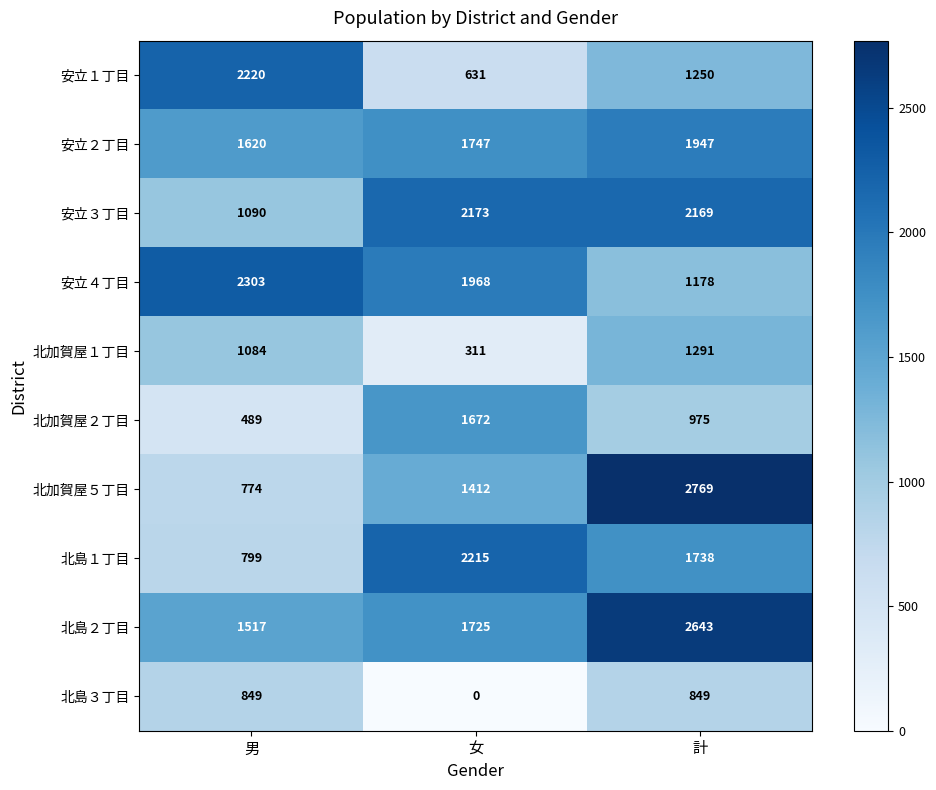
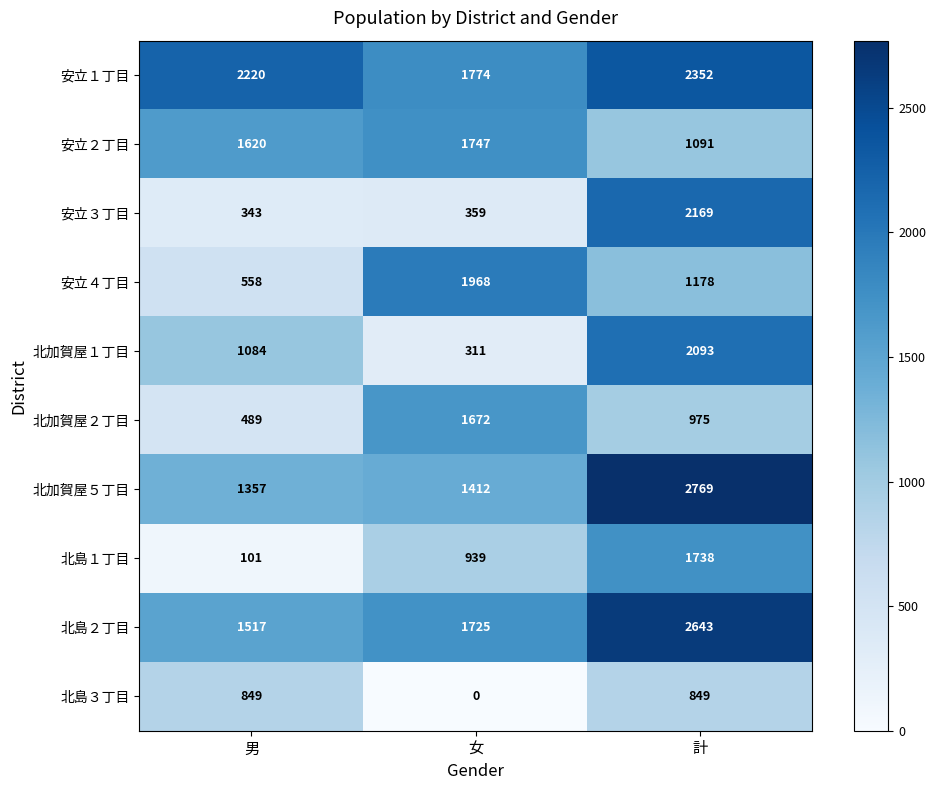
安立１丁目, 女: 631 -> 1774
安立１丁目, 計: 1250 -> 2352
安立２丁目, 計: 1947 -> 1091
安立３丁目, 男: 1090 -> 343
安立３丁目, 女: 2173 -> 359
安立４丁目, 男: 2303 -> 558
北加賀屋１丁目, 計: 1291 -> 2093
北加賀屋５丁目, 男: 774 -> 1357
北島１丁目, 男: 799 -> 101
北島１丁目, 女: 2215 -> 939
